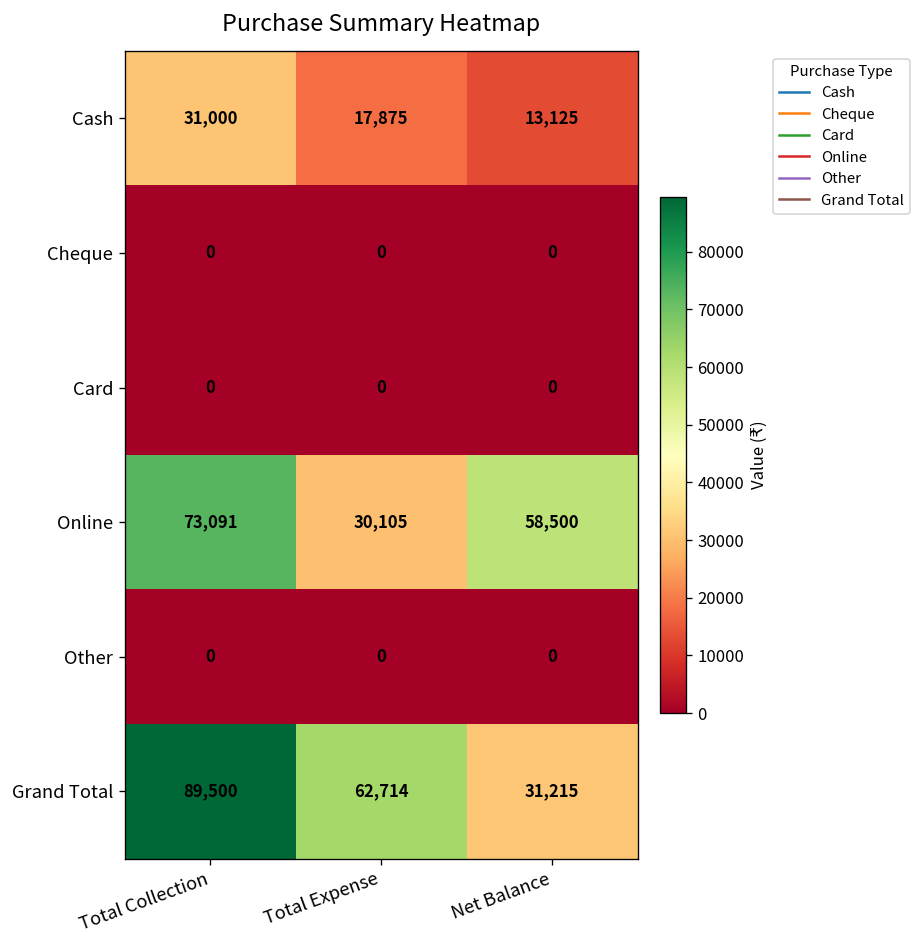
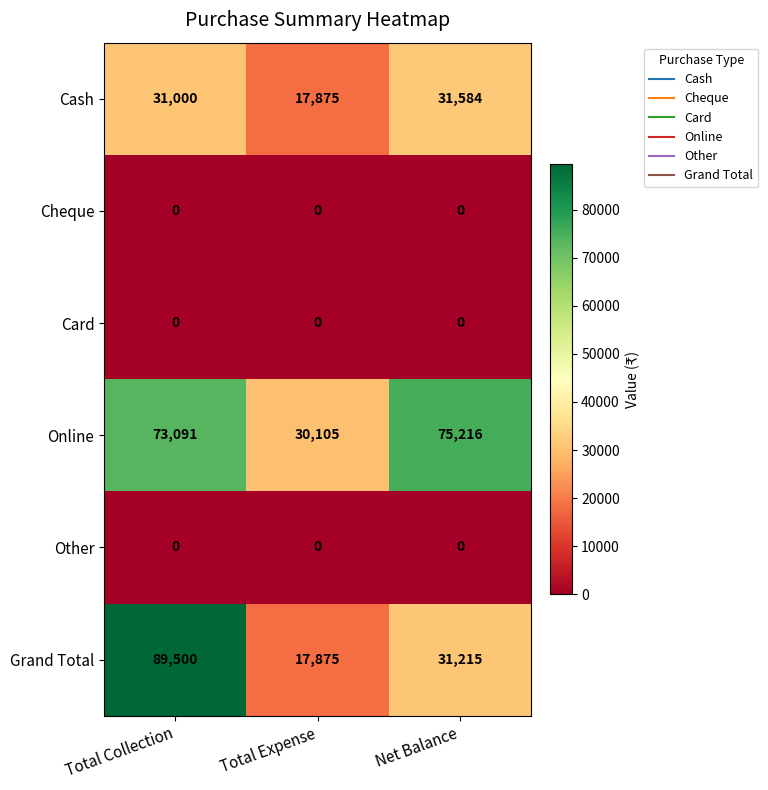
Cash, Net Balance: 13,125 -> 31,584
Online, Net Balance: 58,500 -> 75,216
Grand Total, Total Expense: 62,714 -> 17,875
